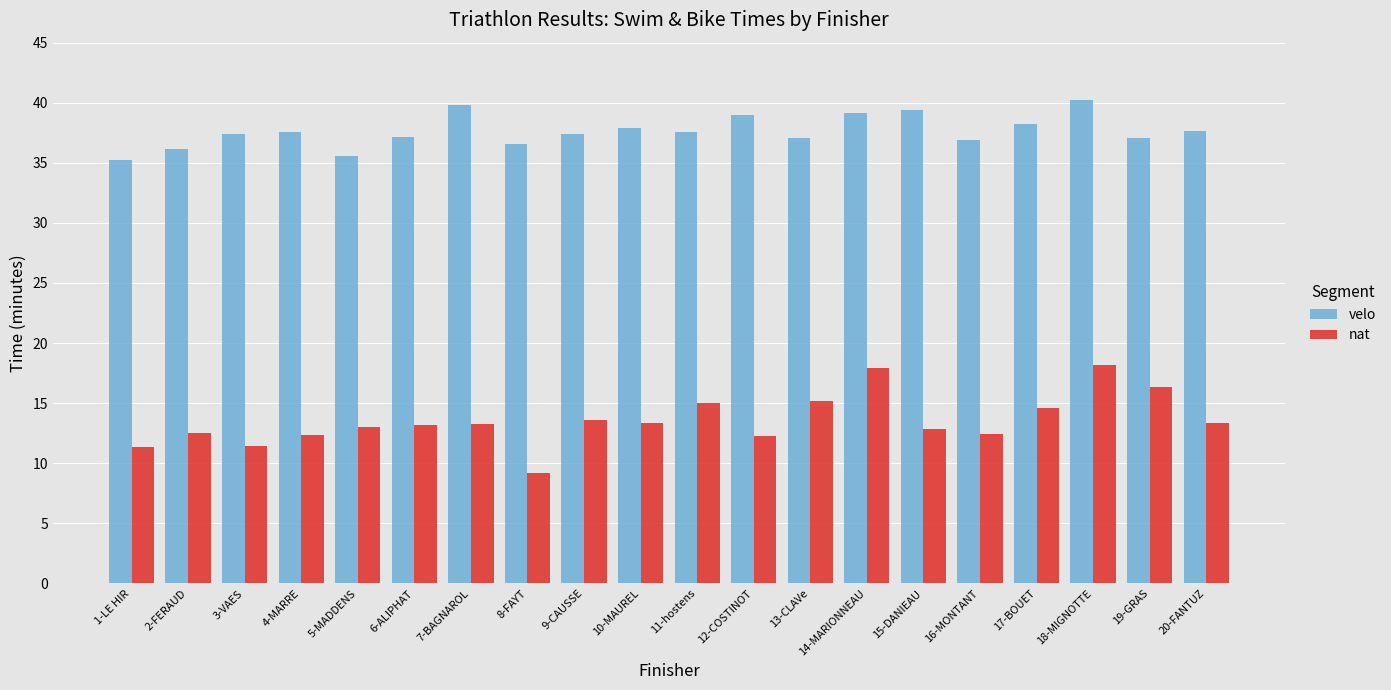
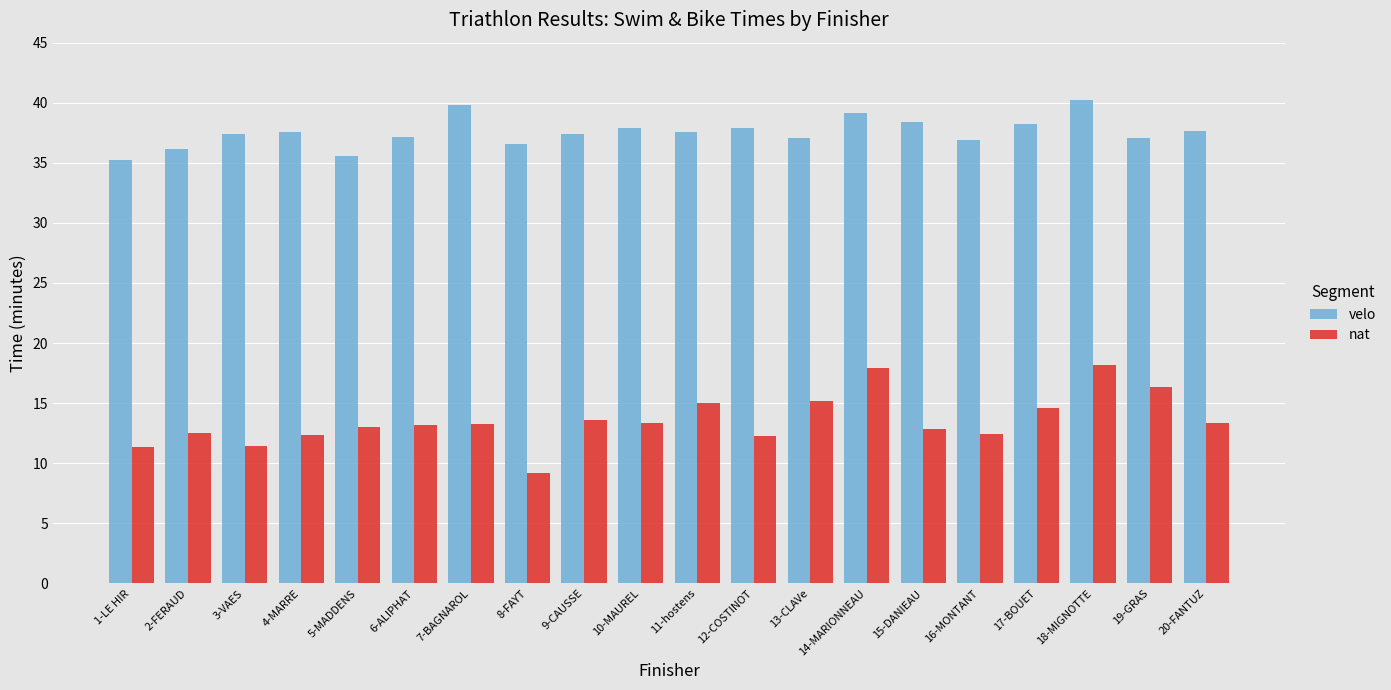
velo, 12-COSTINOT: 39.0 -> 37.9
velo, 15-DANIEAU: 39.4 -> 38.4
